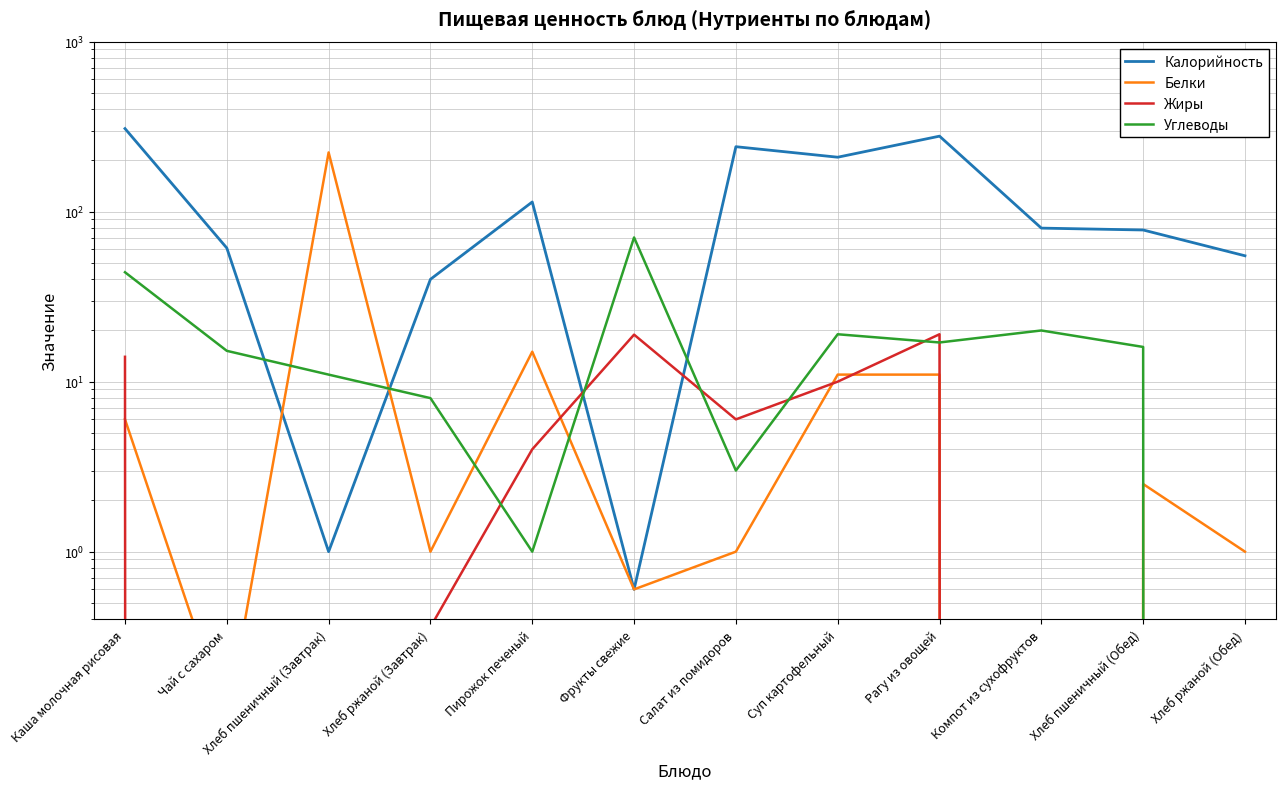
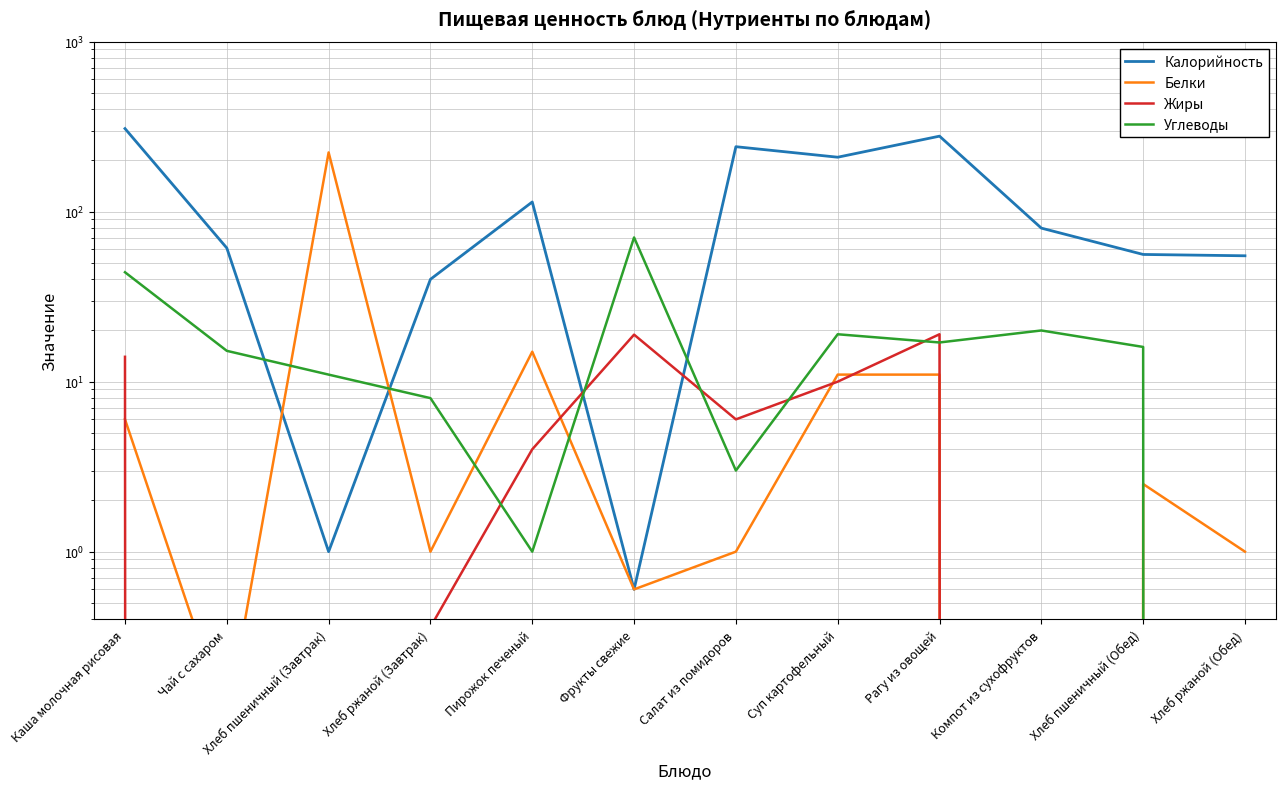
Калорийность, Хлеб пшеничный (Обед): 80 -> 56
